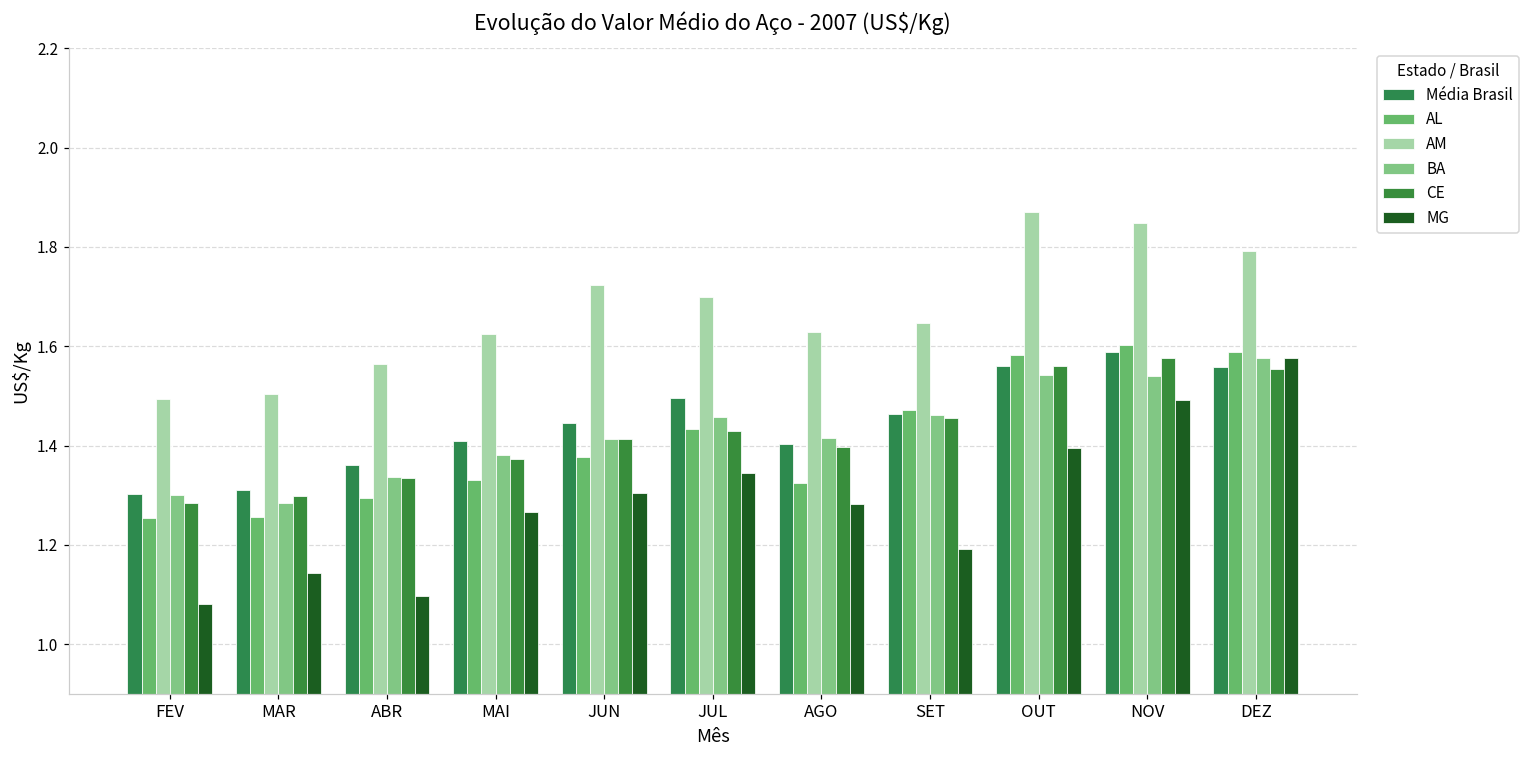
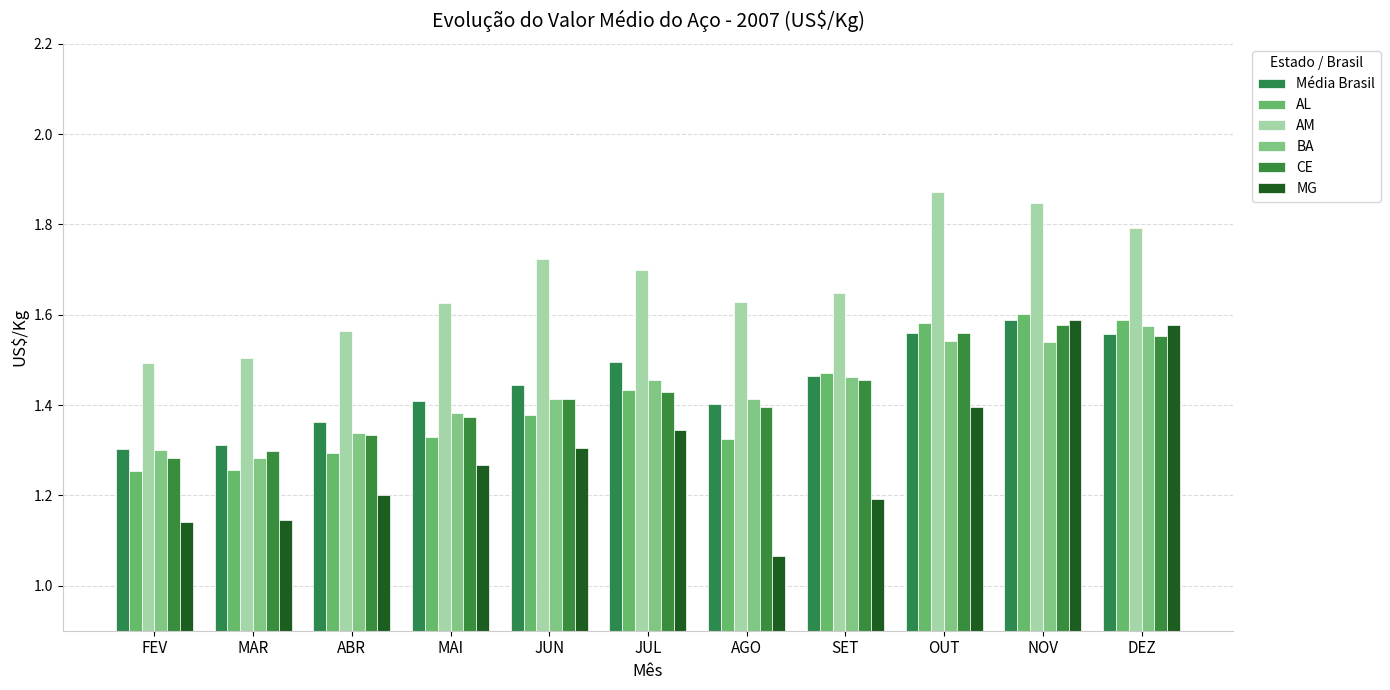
MG, FEV: 1.08 -> 1.14
MG, ABR: 1.10 -> 1.20
MG, AGO: 1.28 -> 1.07
MG, NOV: 1.49 -> 1.59
